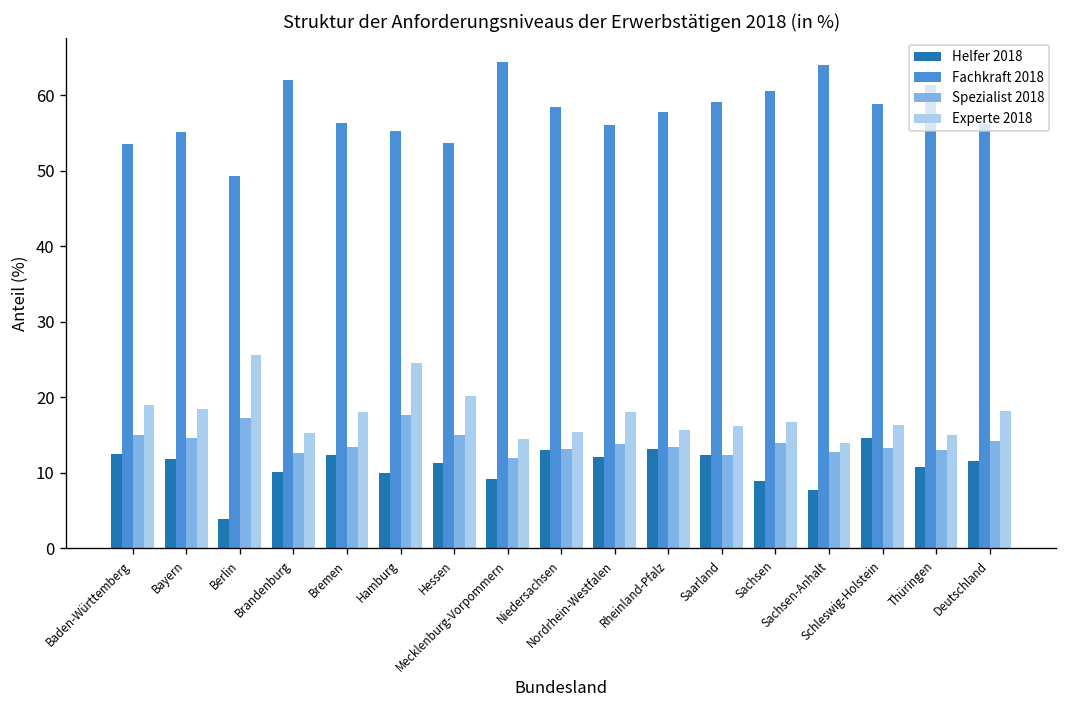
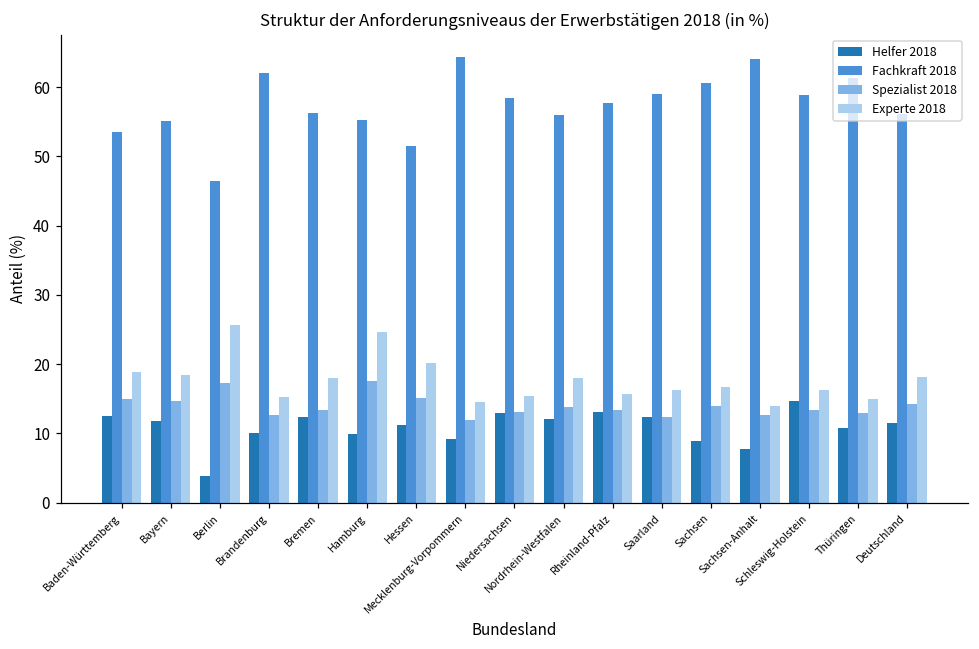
Fachkraft 2018, Berlin: 49 -> 46
Fachkraft 2018, Hessen: 54 -> 51
